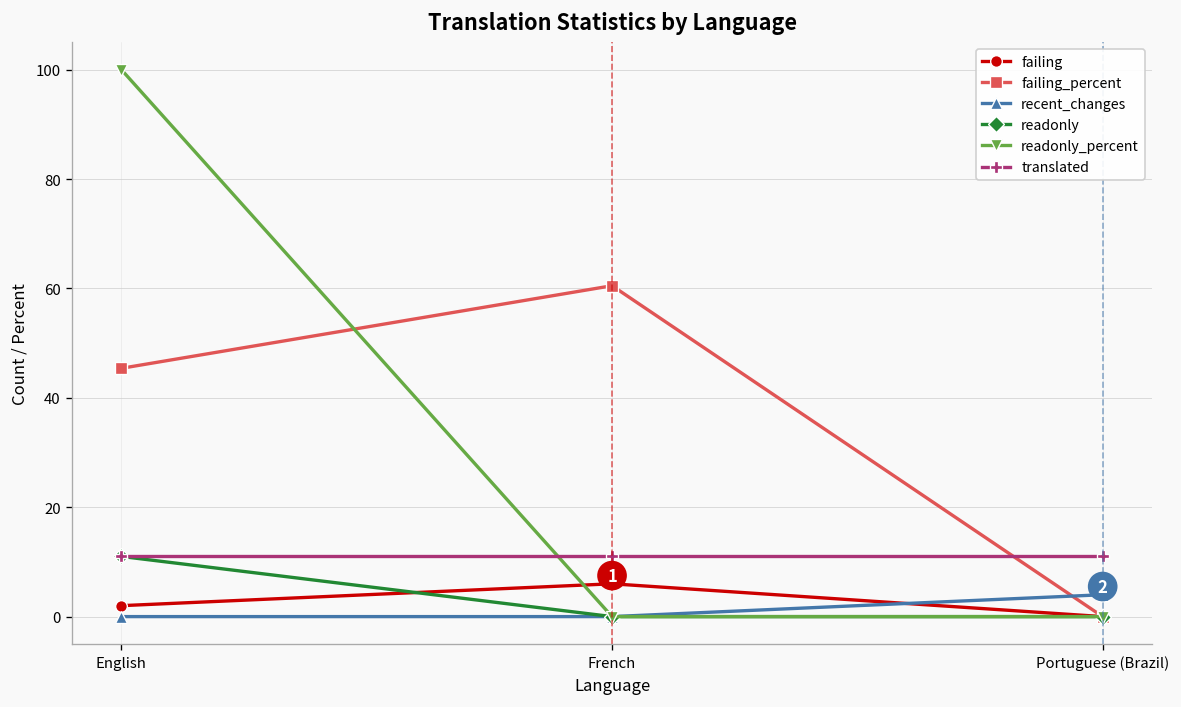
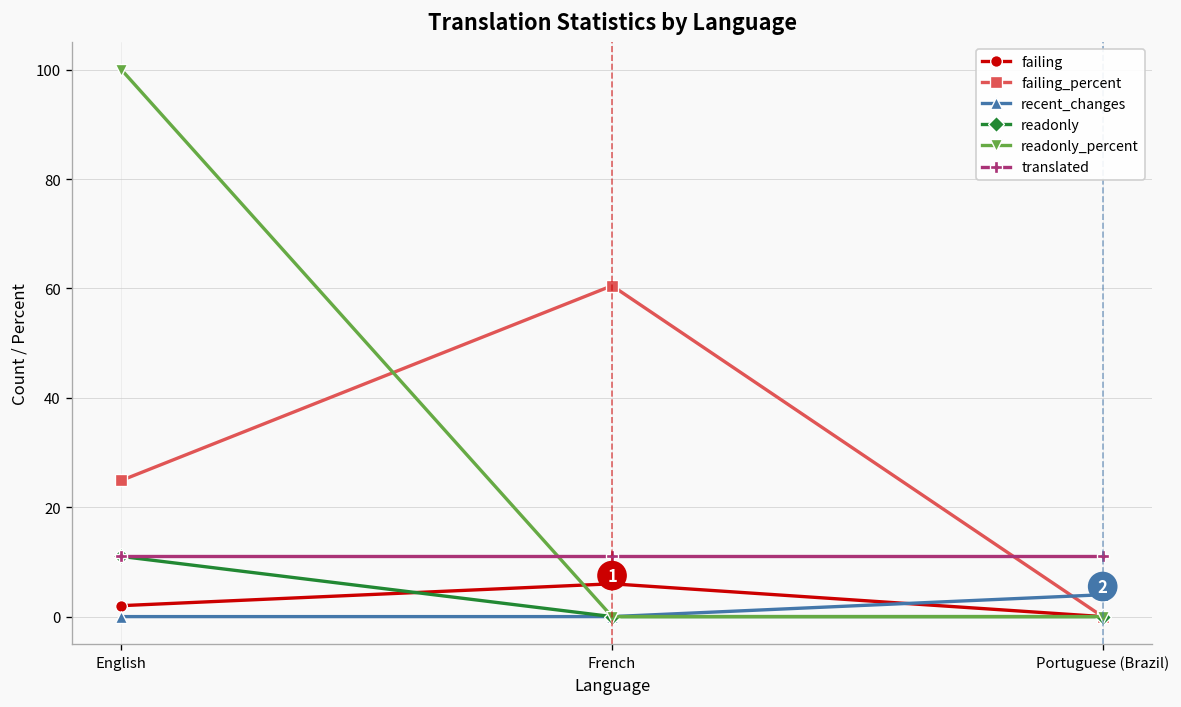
failing_percent, English: 45 -> 25
